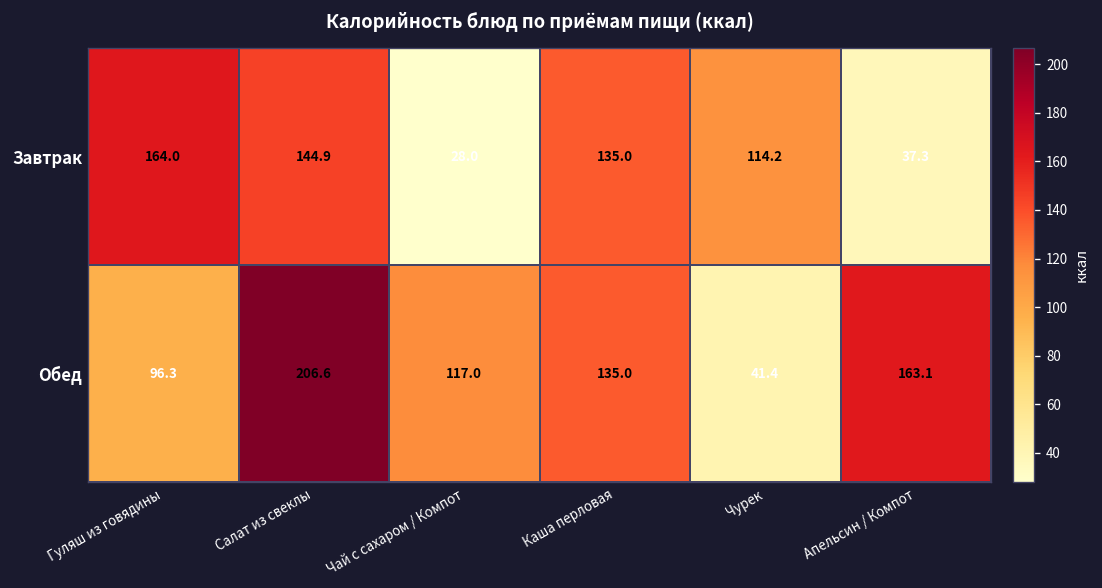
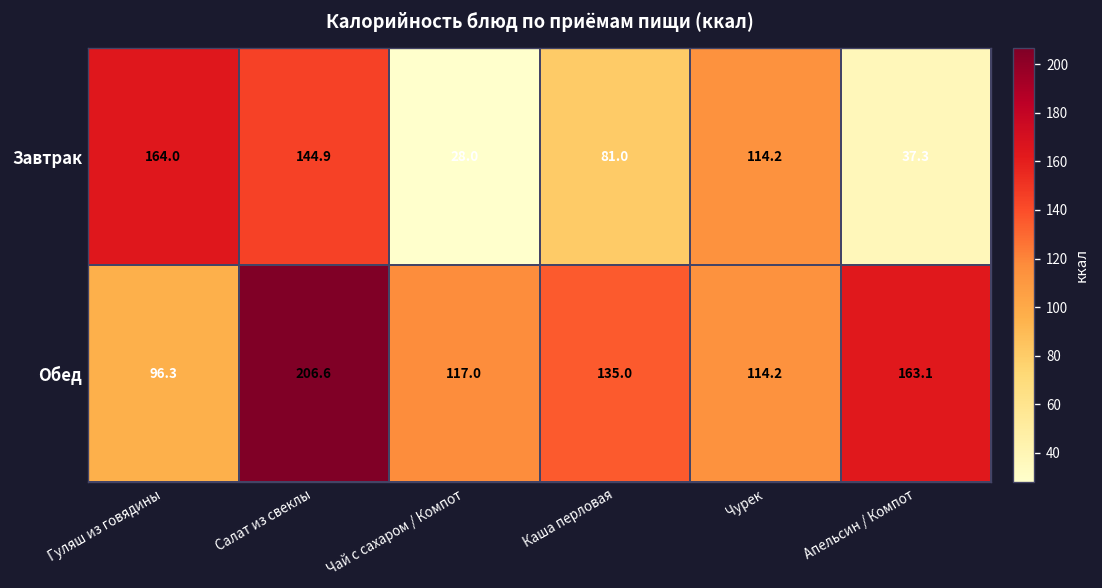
Завтрак, Каша перловая: 135.0 -> 81.0
Обед, Чурек: 41.4 -> 114.2
